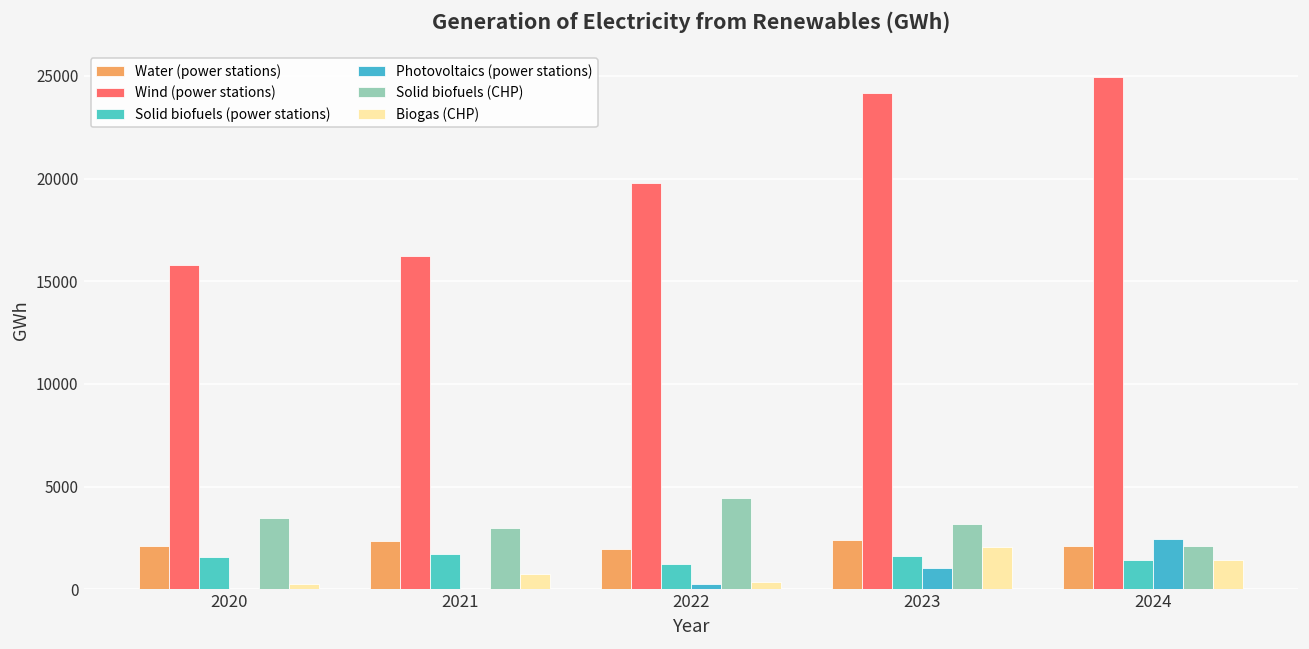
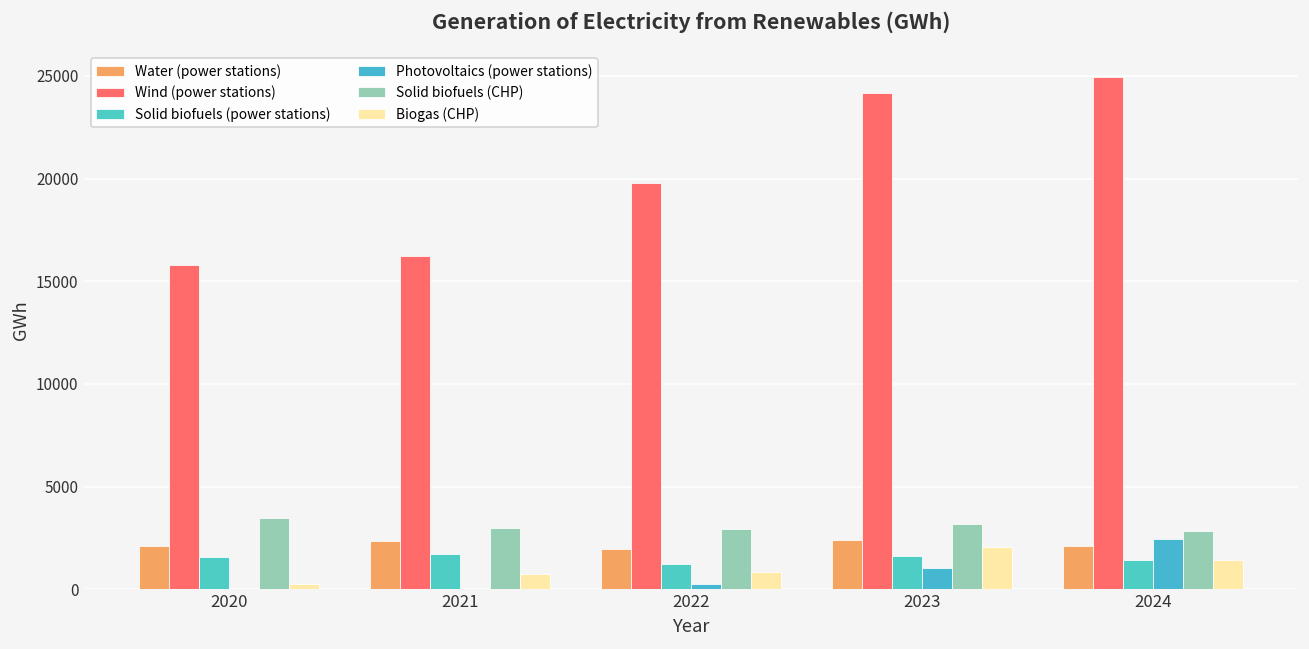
Solid biofuels (CHP), 2022: 4400 -> 2900
Biogas (CHP), 2022: 400 -> 800
Solid biofuels (CHP), 2024: 2100 -> 2800
